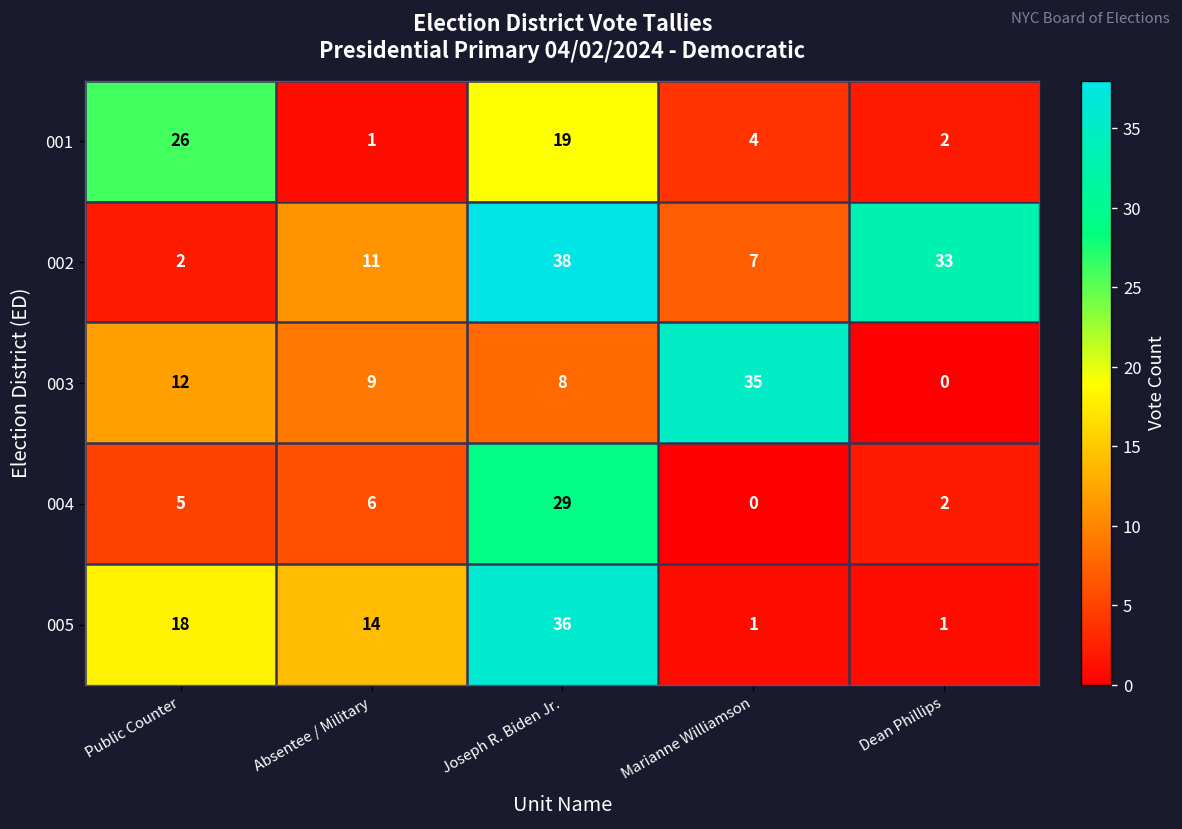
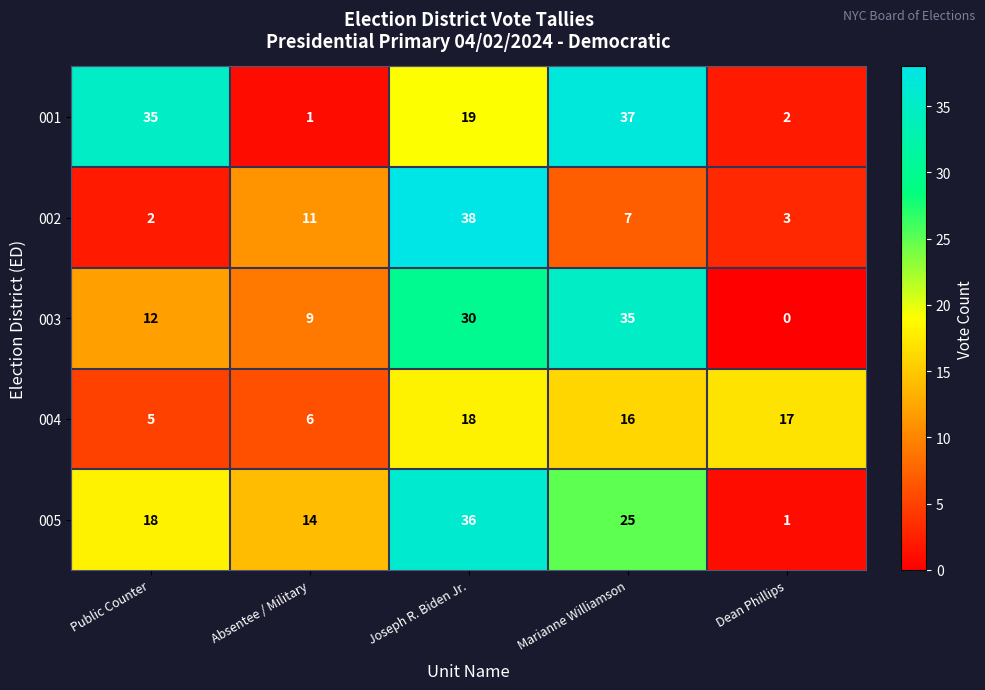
001, Public Counter: 26 -> 35
001, Marianne Williamson: 4 -> 37
002, Dean Phillips: 33 -> 3
003, Joseph R. Biden Jr.: 8 -> 30
004, Joseph R. Biden Jr.: 29 -> 18
004, Marianne Williamson: 0 -> 16
004, Dean Phillips: 2 -> 17
005, Marianne Williamson: 1 -> 25
